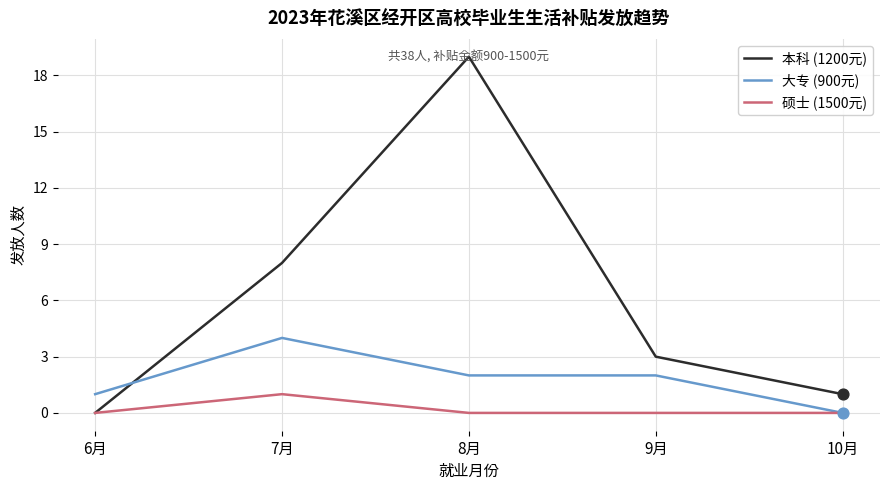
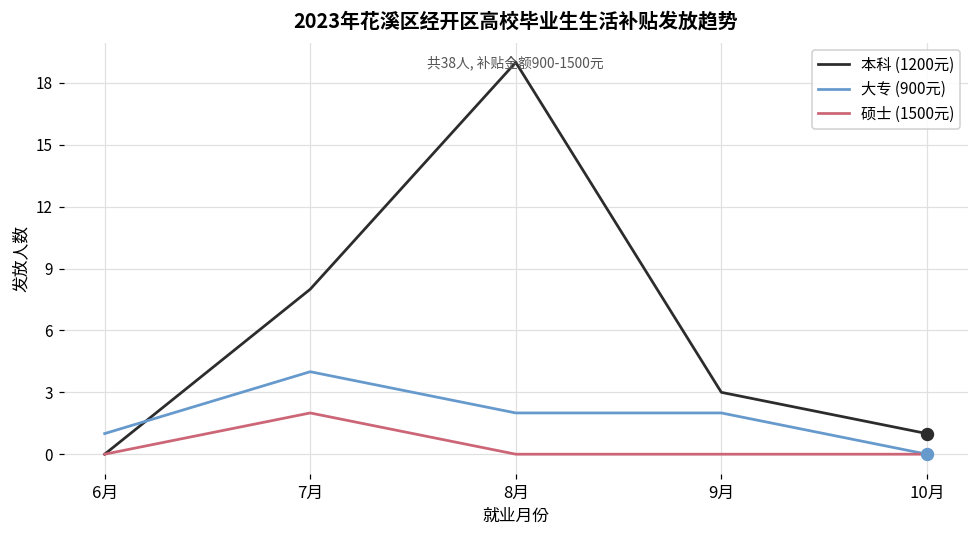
硕士 (1500元), 7月: 1 -> 2
